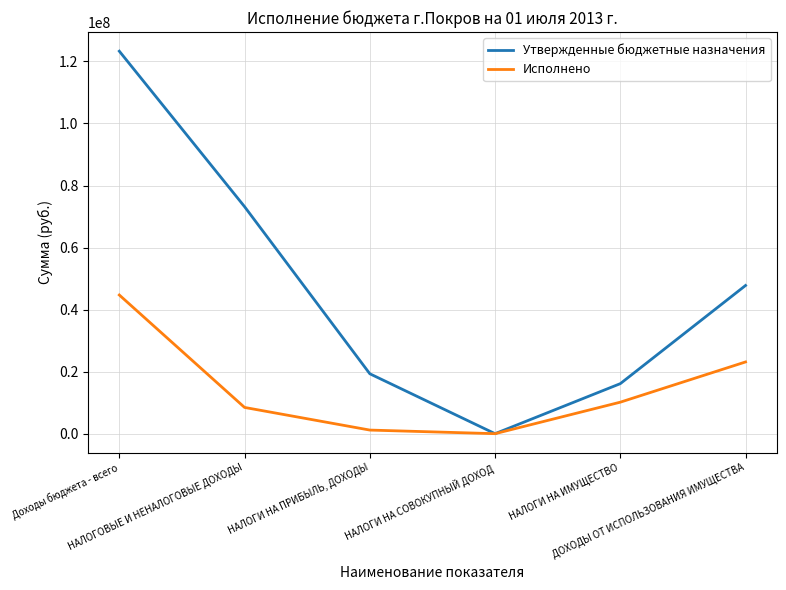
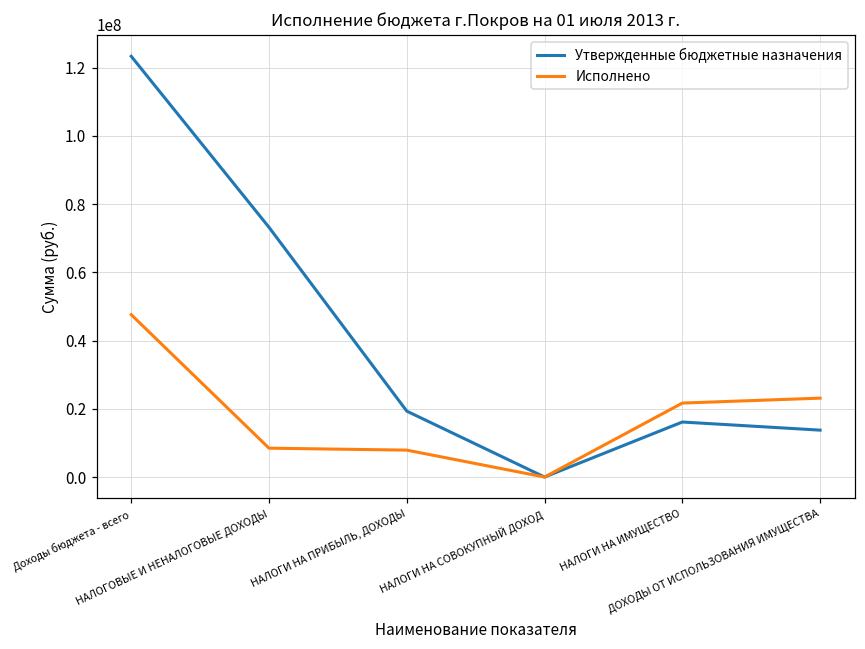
Исполнено, Доходы бюджета - всего: 45000000 -> 48000000
Исполнено, НАЛОГИ НА ПРИБЫЛЬ, ДОХОДЫ: 1000000 -> 8000000
Исполнено, НАЛОГИ НА ИМУЩЕСТВО: 10000000 -> 22000000
Утвержденные бюджетные назначения, ДОХОДЫ ОТ ИСПОЛЬЗОВАНИЯ ИМУЩЕСТВА: 48000000 -> 14000000
